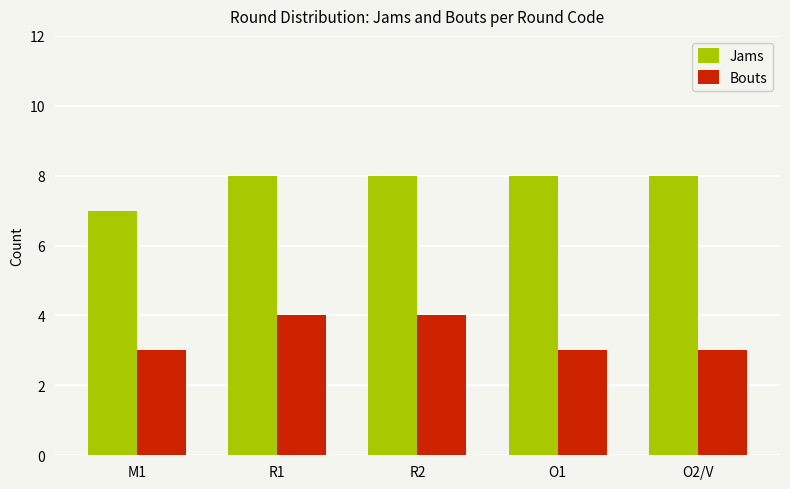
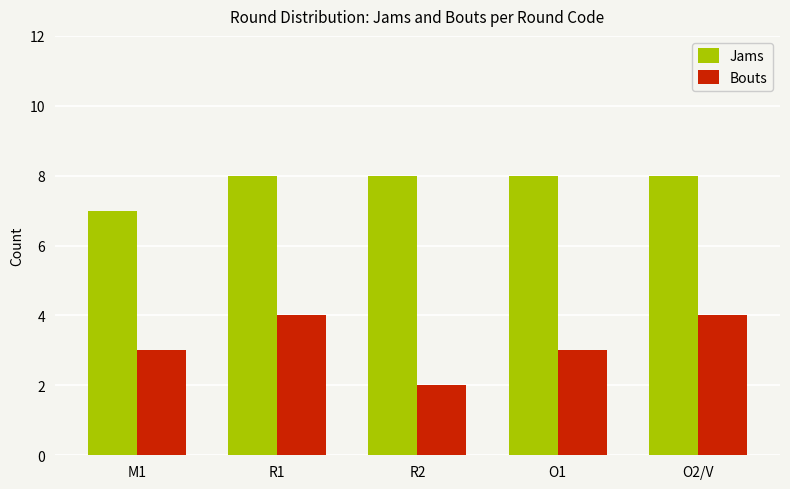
Bouts, R2: 4 -> 2
Bouts, O2/V: 3 -> 4
